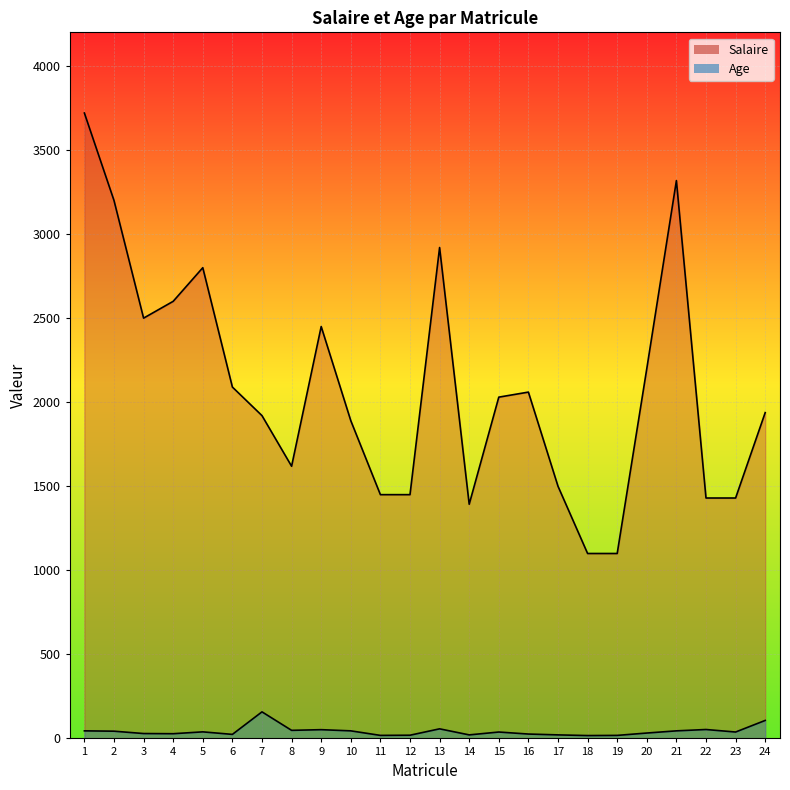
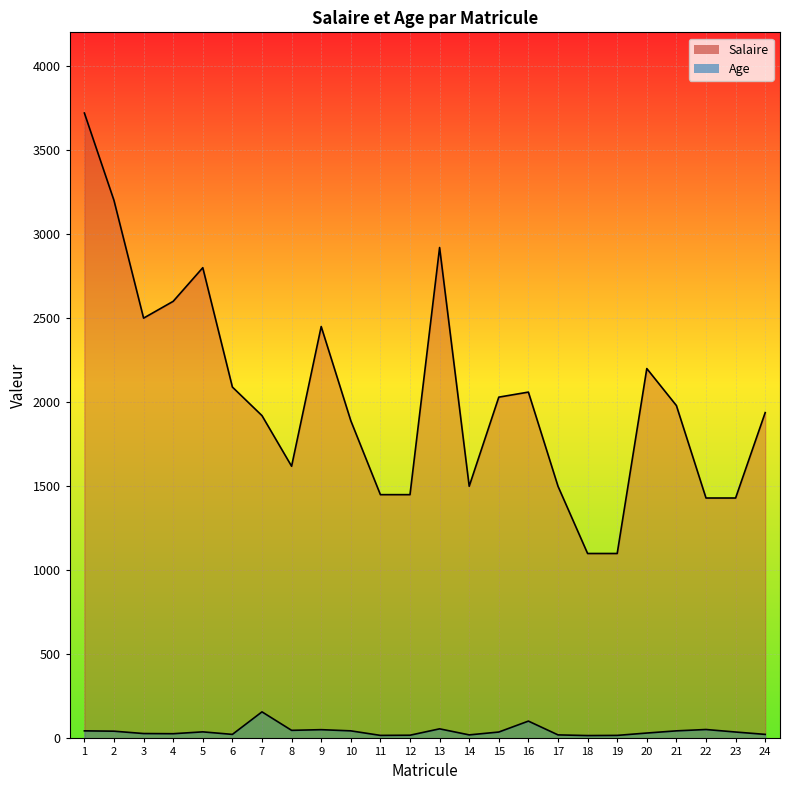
Salaire, 14: 1390 -> 1500
Age, 16: 30 -> 100
Salaire, 21: 3320 -> 1980
Age, 24: 110 -> 20
